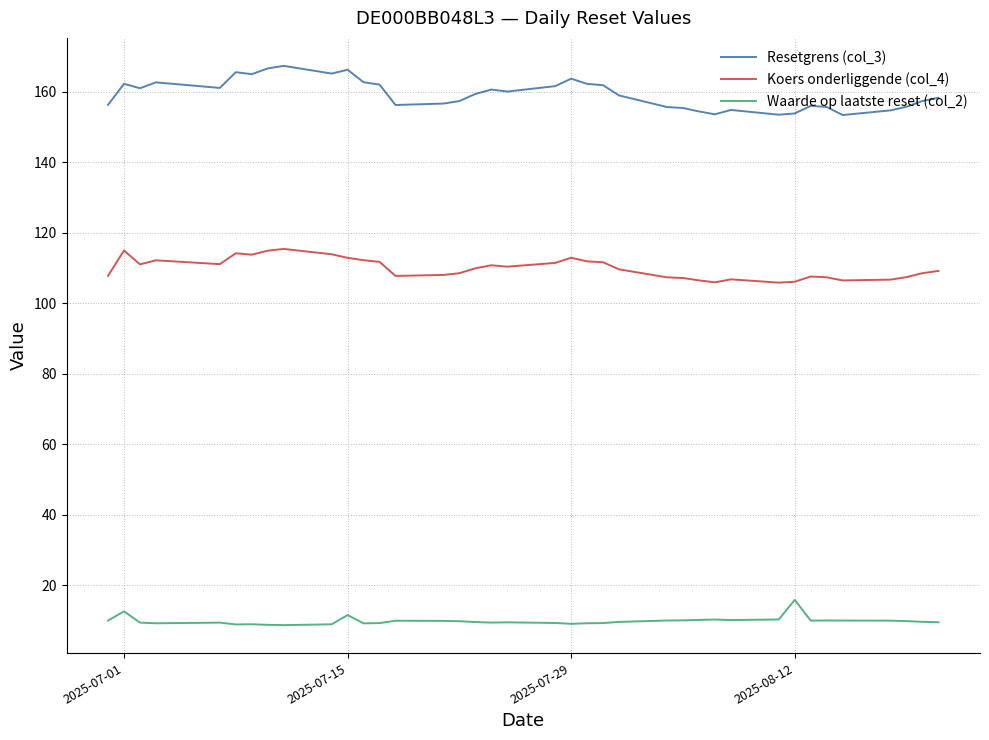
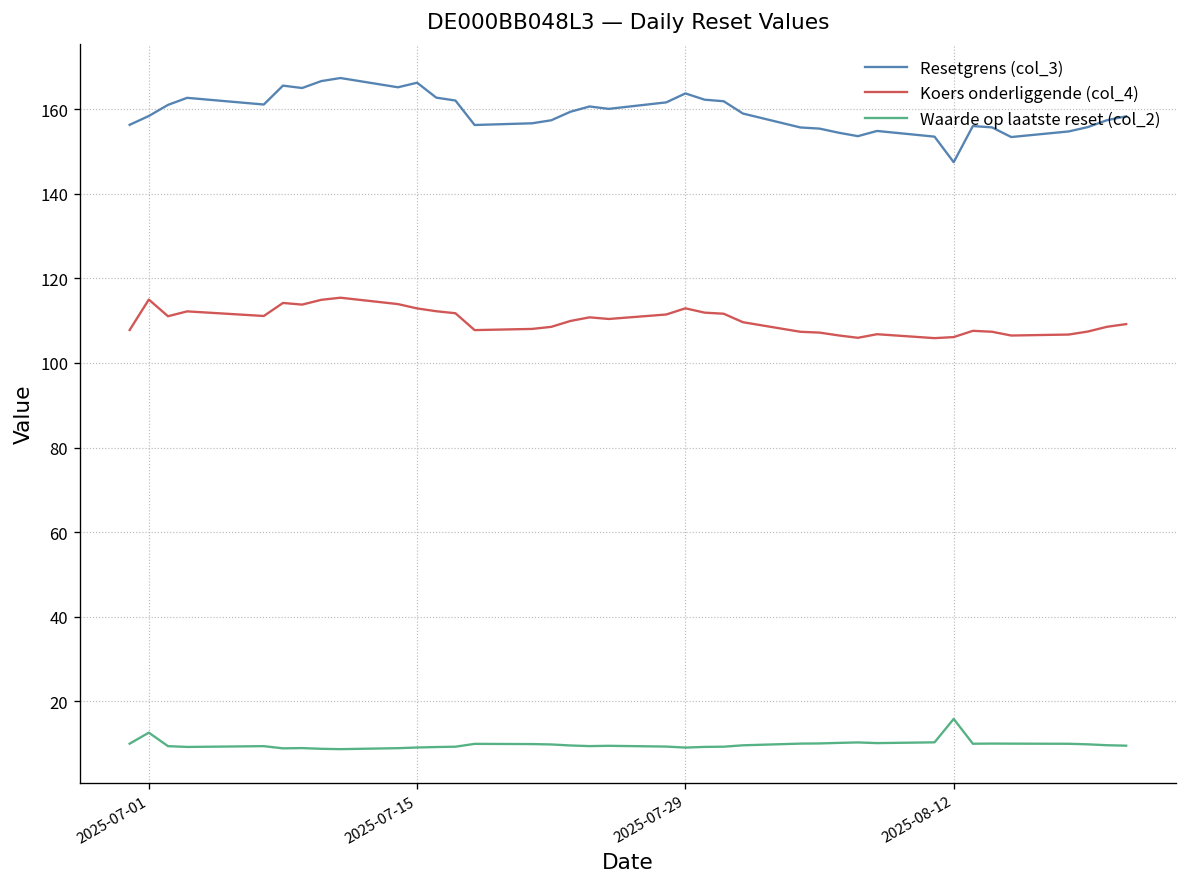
Resetgrens (col_3), 2025-07-01: 162 -> 158
Waarde op laatste reset (col_2), 2025-07-15: 12 -> 9
Resetgrens (col_3), 2025-08-12: 154 -> 147
